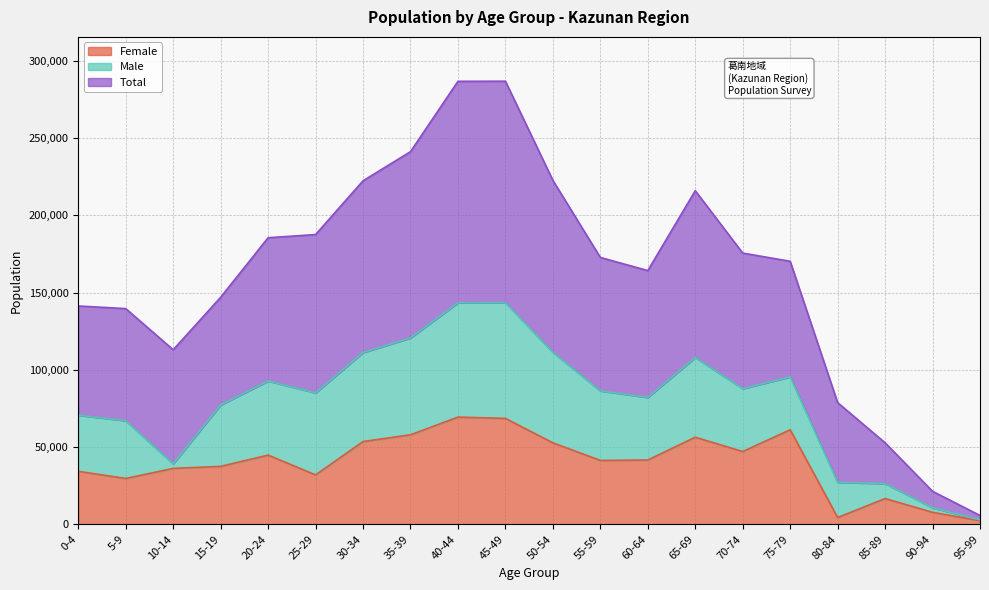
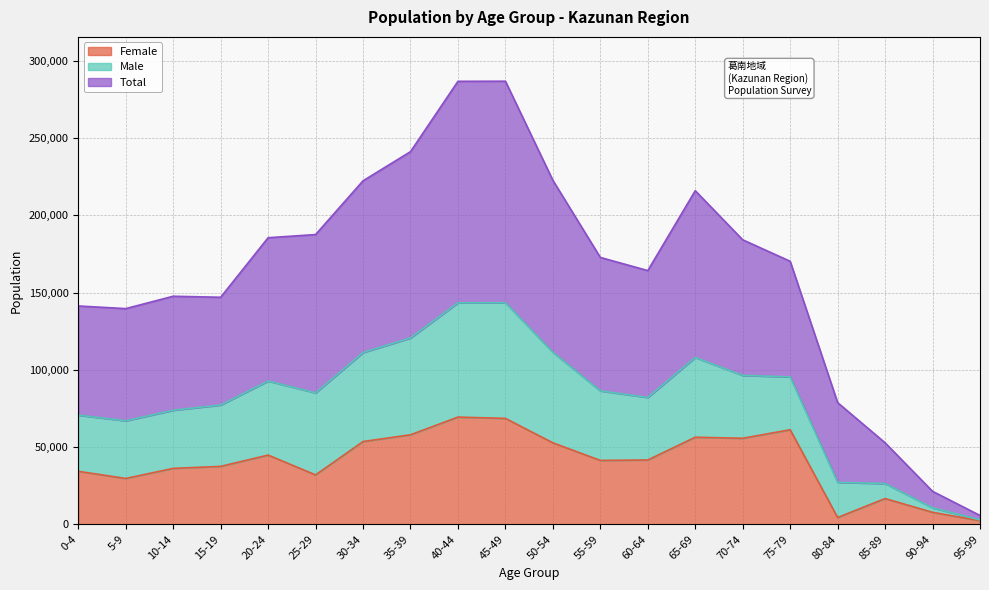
Male, 10-14: 3,000 -> 38,000
Female, 70-74: 47,000 -> 56,000
